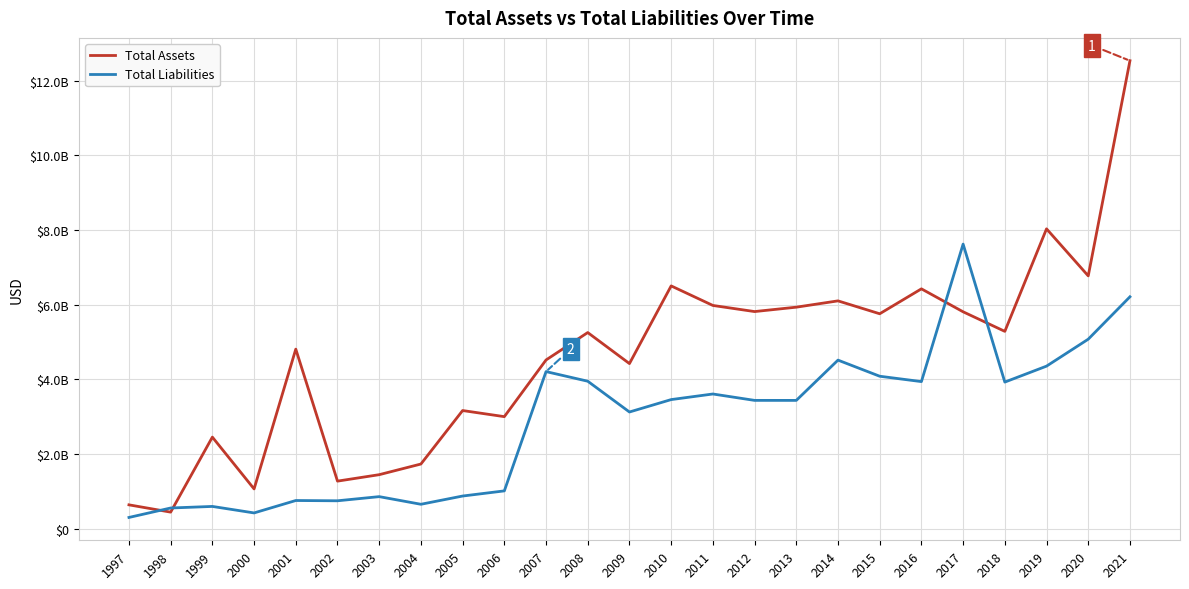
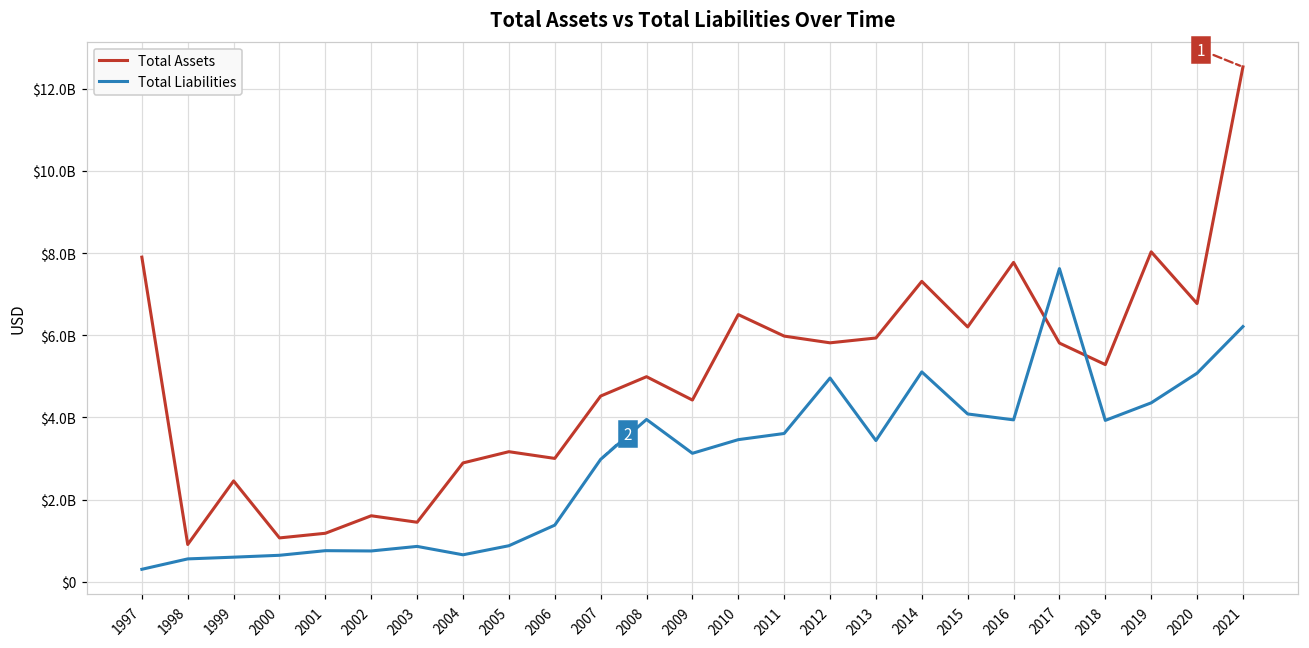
Total Assets, 1997: $600000000 -> $7900000000
Total Assets, 1998: $400000000 -> $900000000
Total Liabilities, 2000: $400000000 -> $600000000
Total Assets, 2001: $4800000000 -> $1200000000
Total Assets, 2002: $1300000000 -> $1600000000
Total Assets, 2004: $1700000000 -> $2900000000
Total Liabilities, 2006: $1000000000 -> $1400000000
Total Liabilities, 2007: $4200000000 -> $3000000000
Total Assets, 2008: $5300000000 -> $5000000000
Total Liabilities, 2012: $3400000000 -> $5000000000
Total Assets, 2014: $6100000000 -> $7300000000
Total Liabilities, 2014: $4500000000 -> $5100000000
Total Assets, 2015: $5800000000 -> $6200000000
Total Assets, 2016: $6400000000 -> $7800000000
